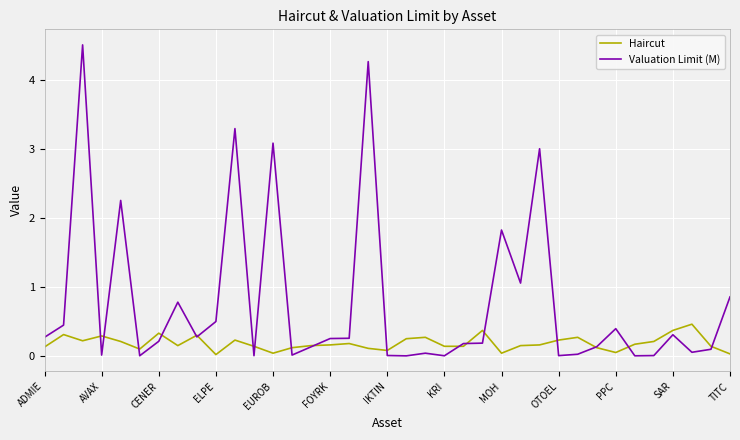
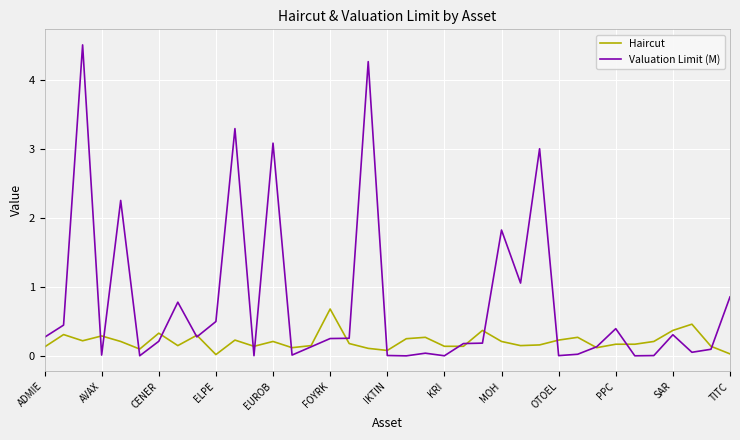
Haircut, EUROB: 0.0 -> 0.2
Haircut, FOYRK: 0.2 -> 0.7
Haircut, MOH: 0.0 -> 0.2
Haircut, PPC: 0.1 -> 0.2
